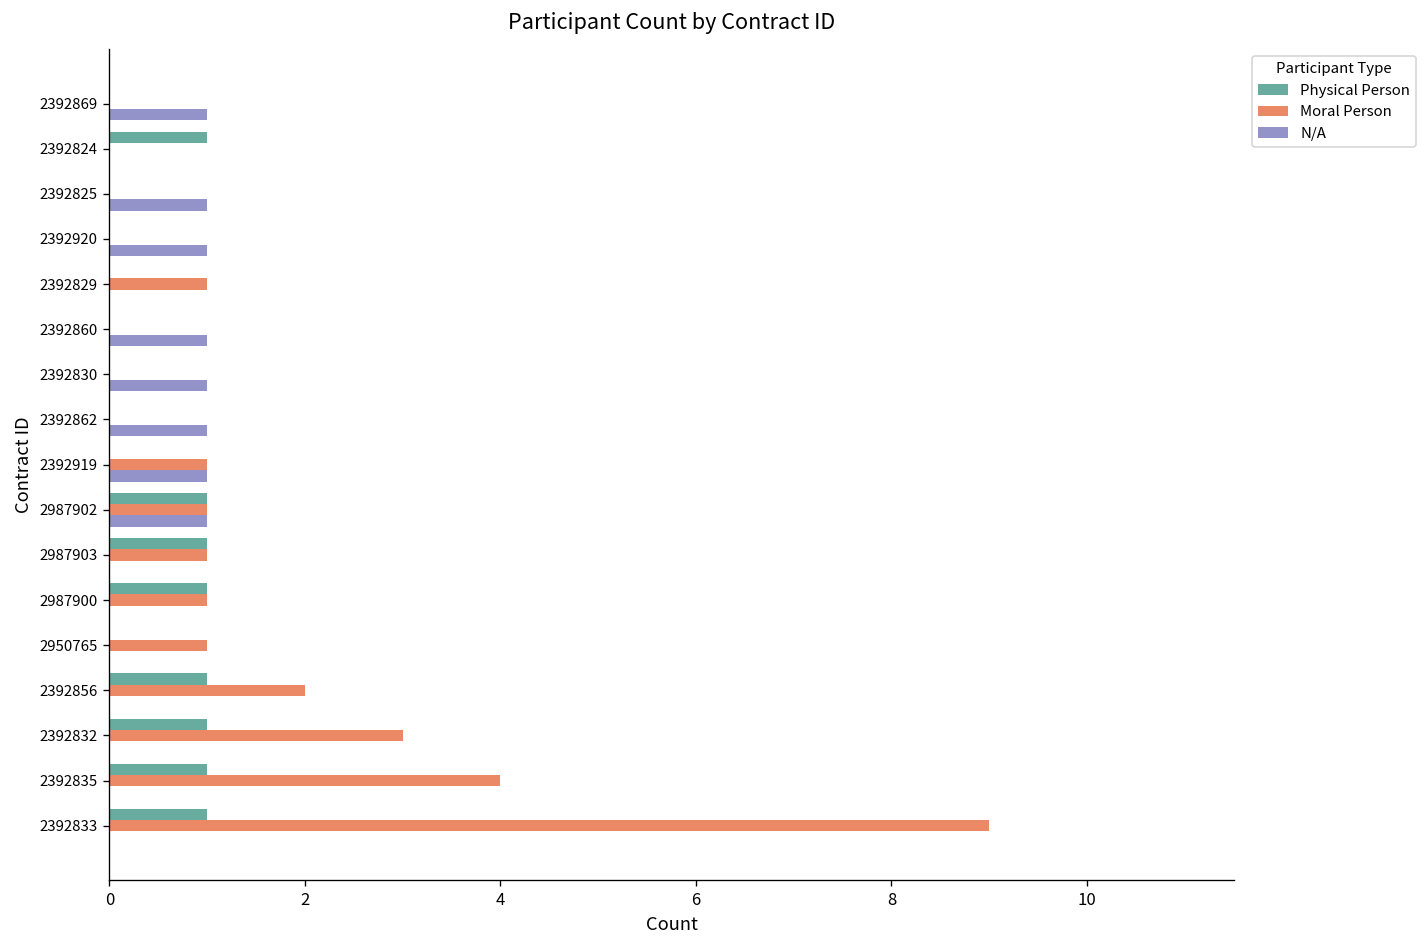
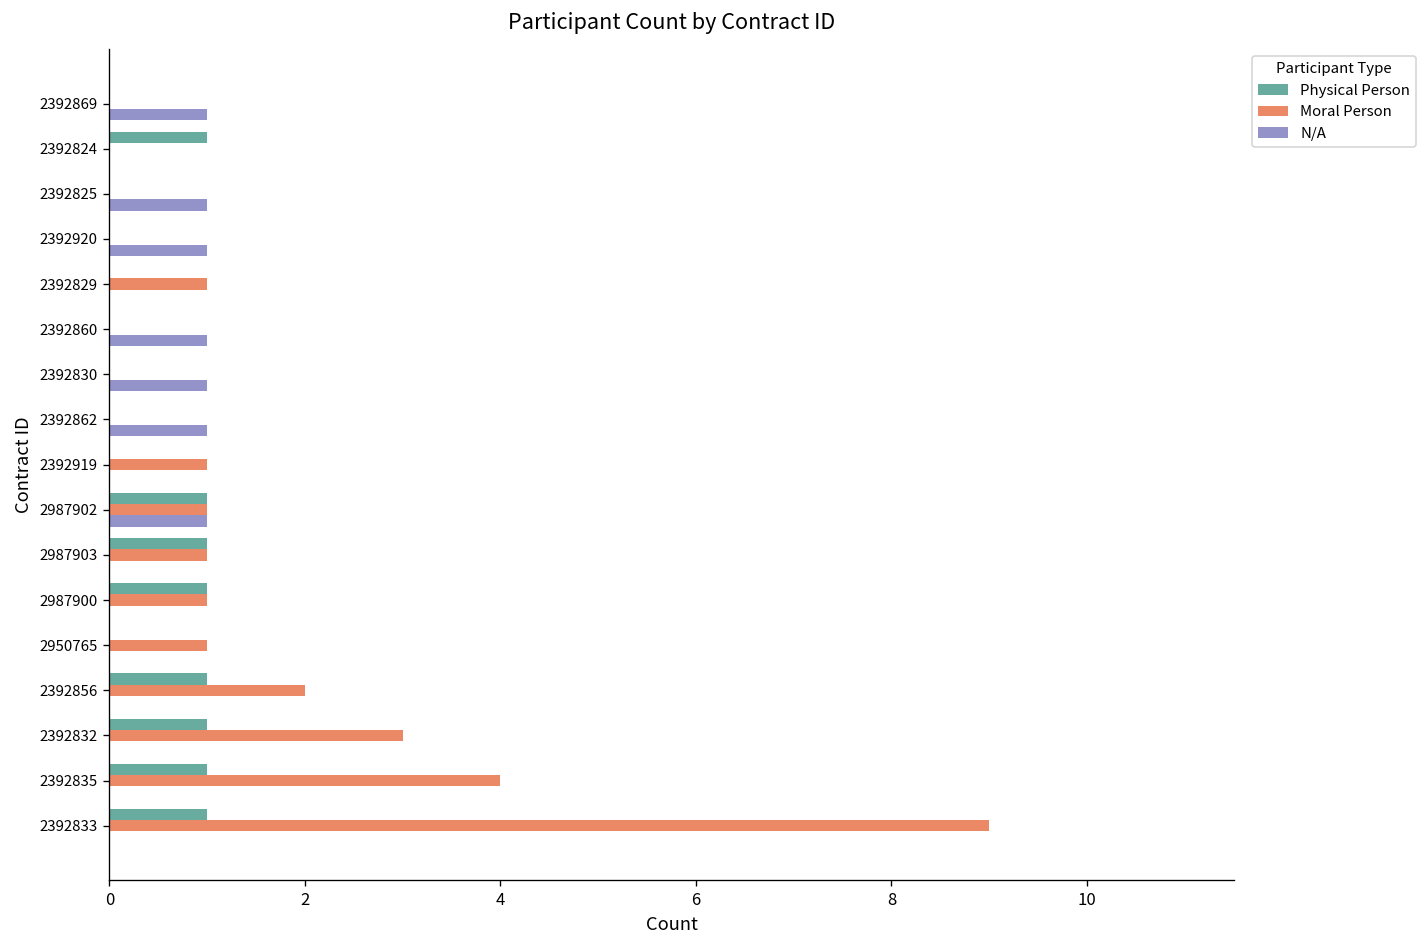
N/A, 2392919: 1 -> 0
